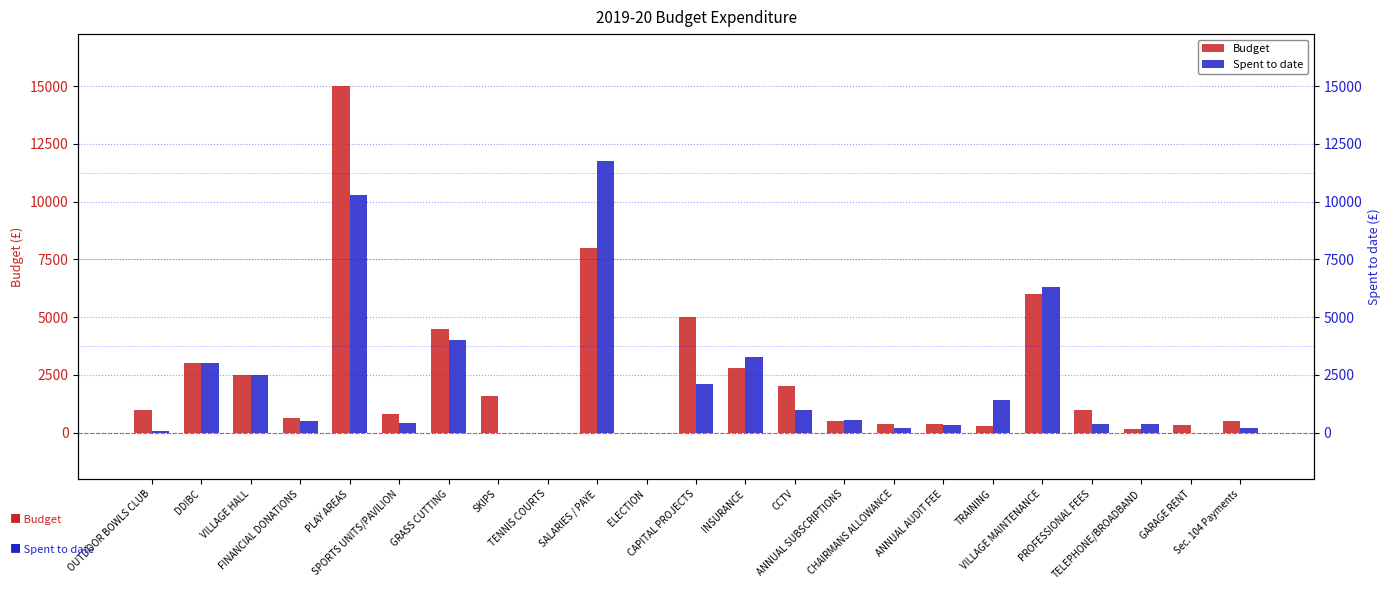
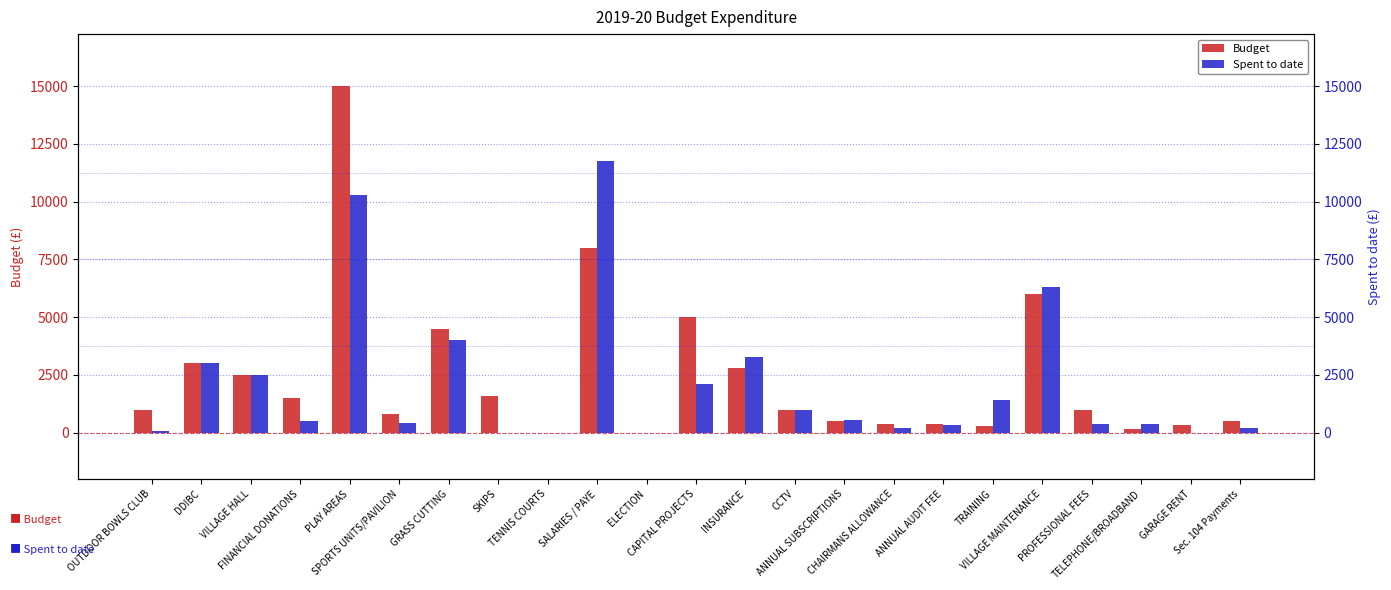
Budget, FINANCIAL DONATIONS: 700 -> 1500
Budget, CCTV: 2000 -> 1000
